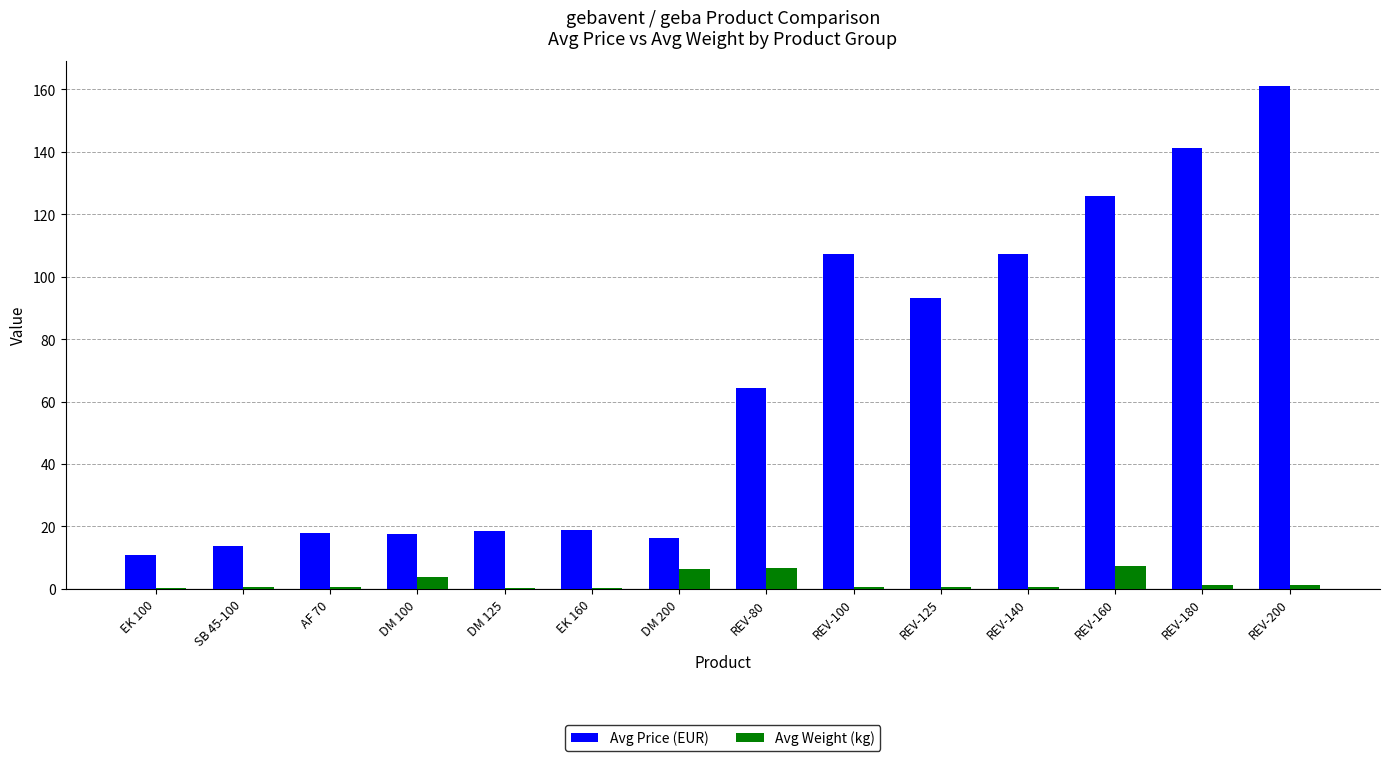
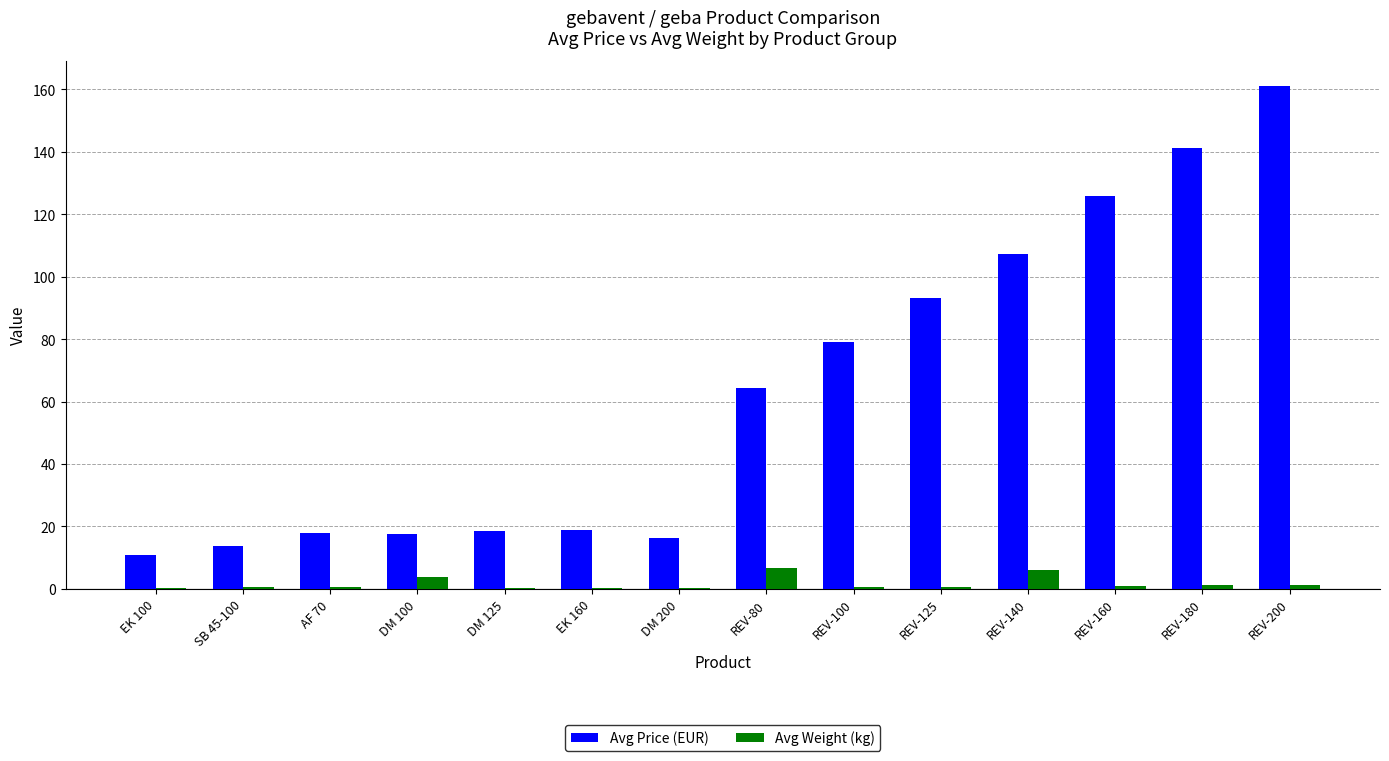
Avg Weight (kg), DM 200: 6 -> 0
Avg Price (EUR), REV-100: 107 -> 79
Avg Weight (kg), REV-140: 1 -> 6
Avg Weight (kg), REV-160: 7 -> 1
